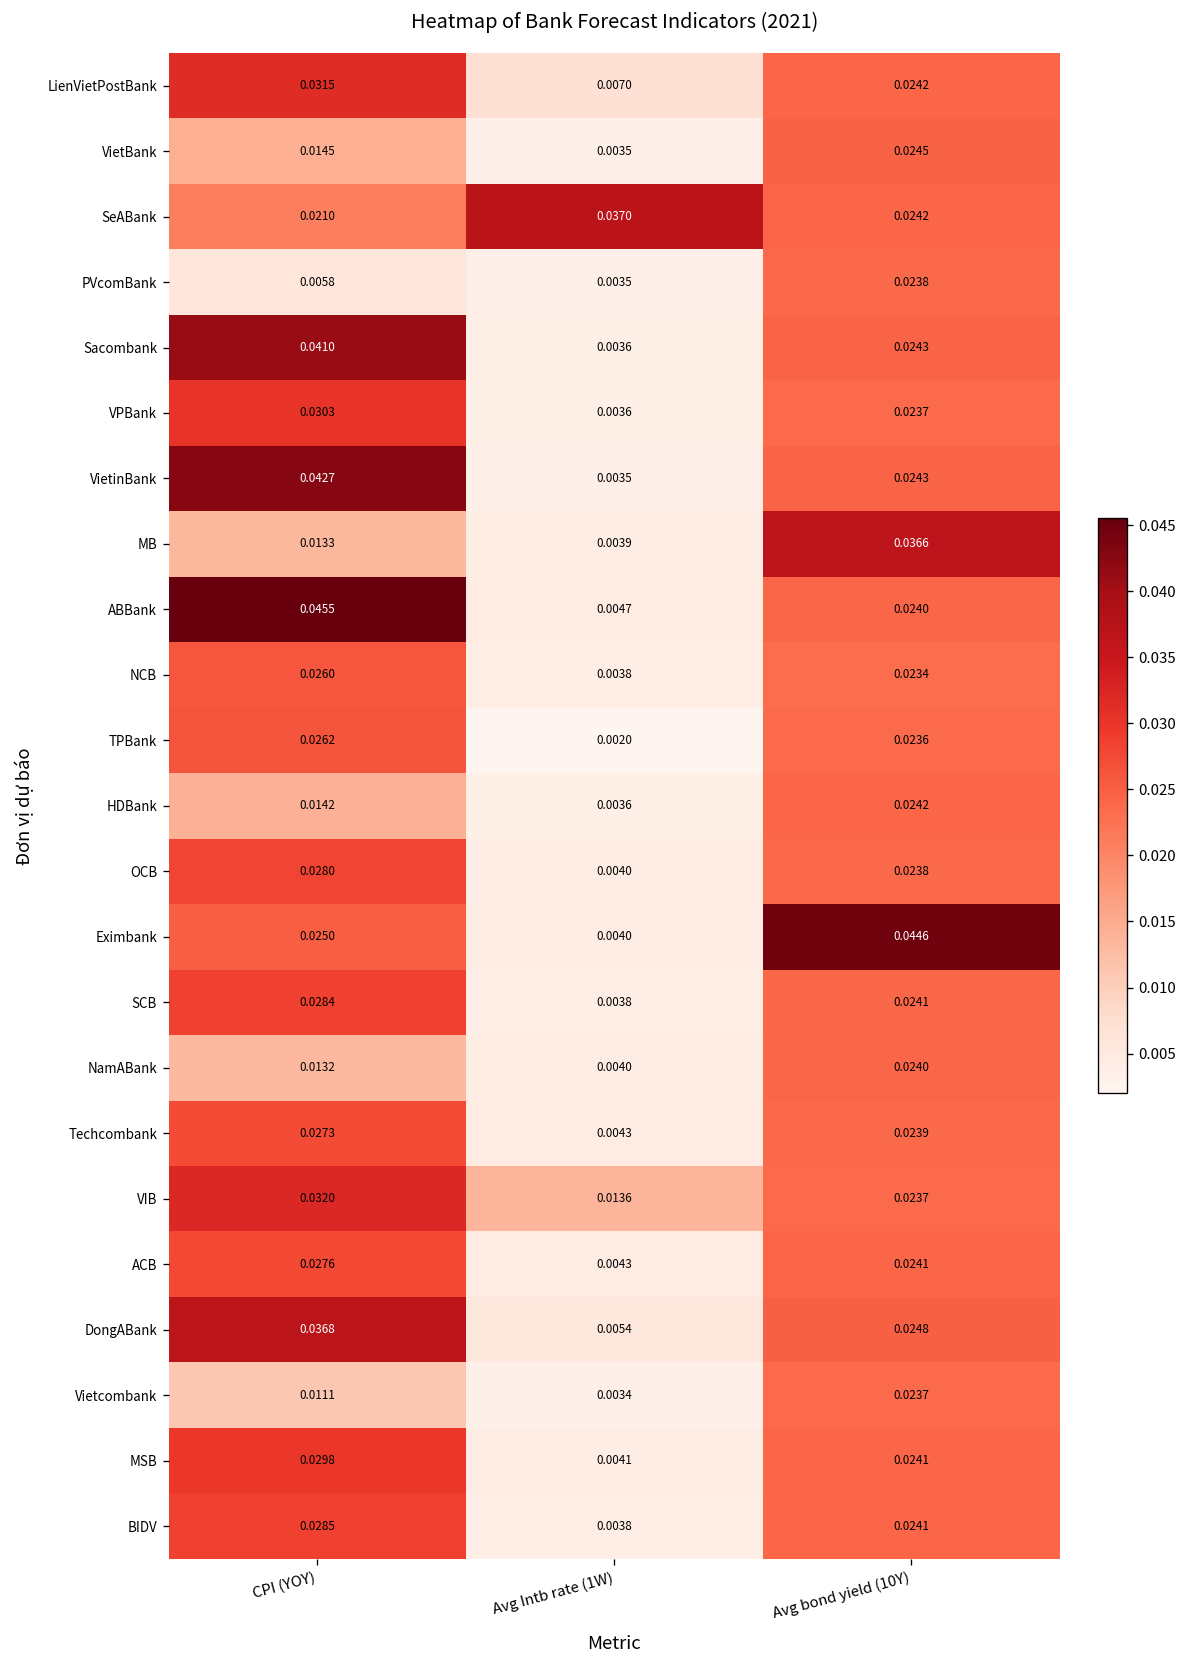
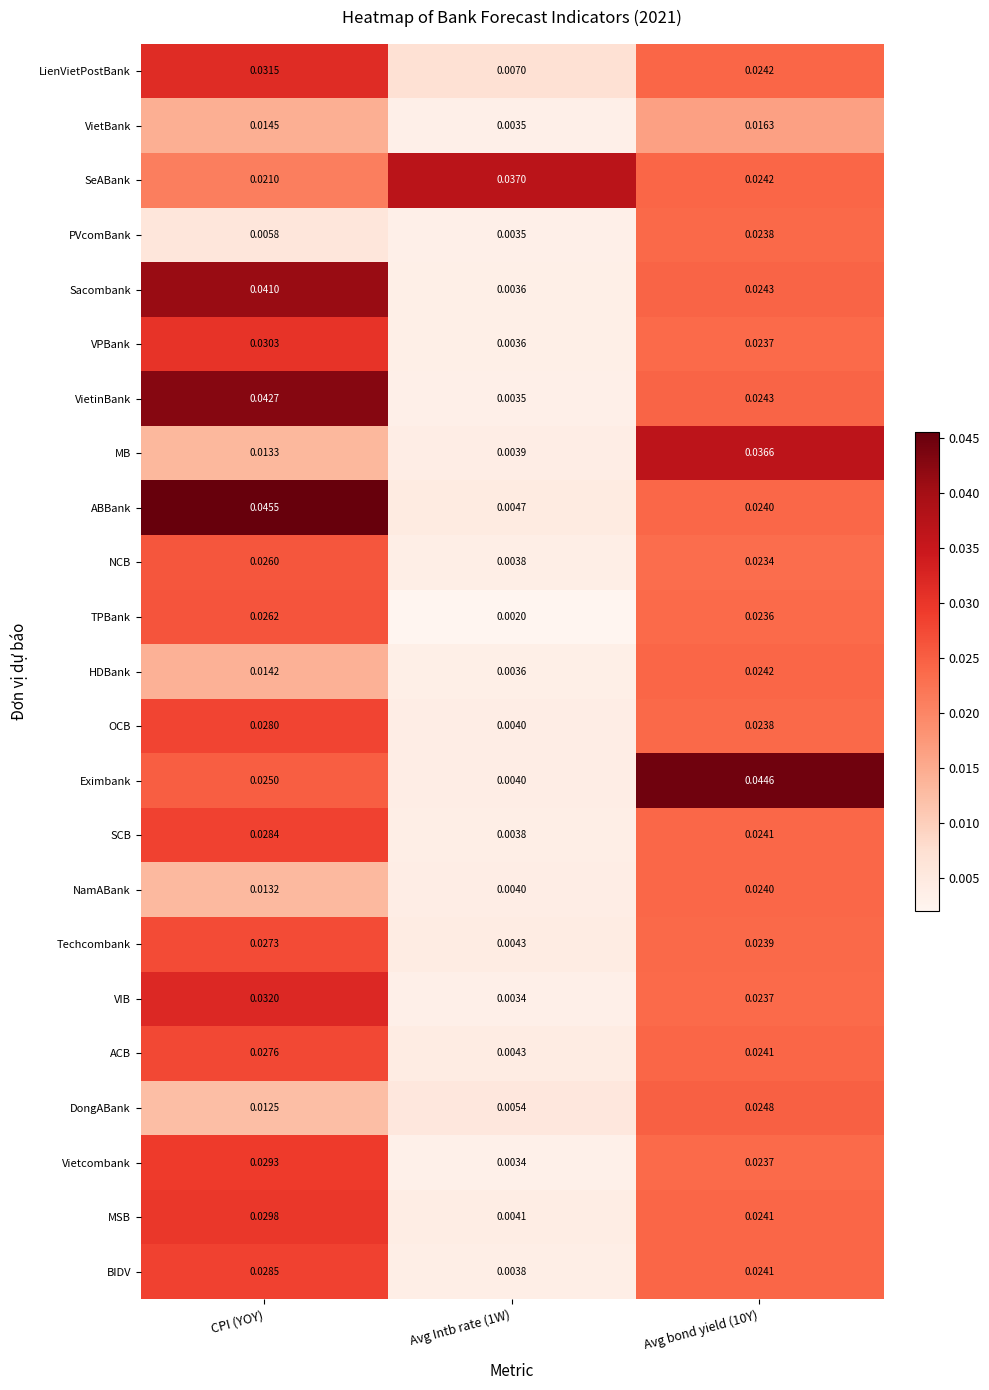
VietBank, Avg bond yield (10Y): 0.0245 -> 0.0163
VIB, Avg Intb rate (1W): 0.0136 -> 0.0034
DongABank, CPI (YOY): 0.0368 -> 0.0125
Vietcombank, CPI (YOY): 0.0111 -> 0.0293
